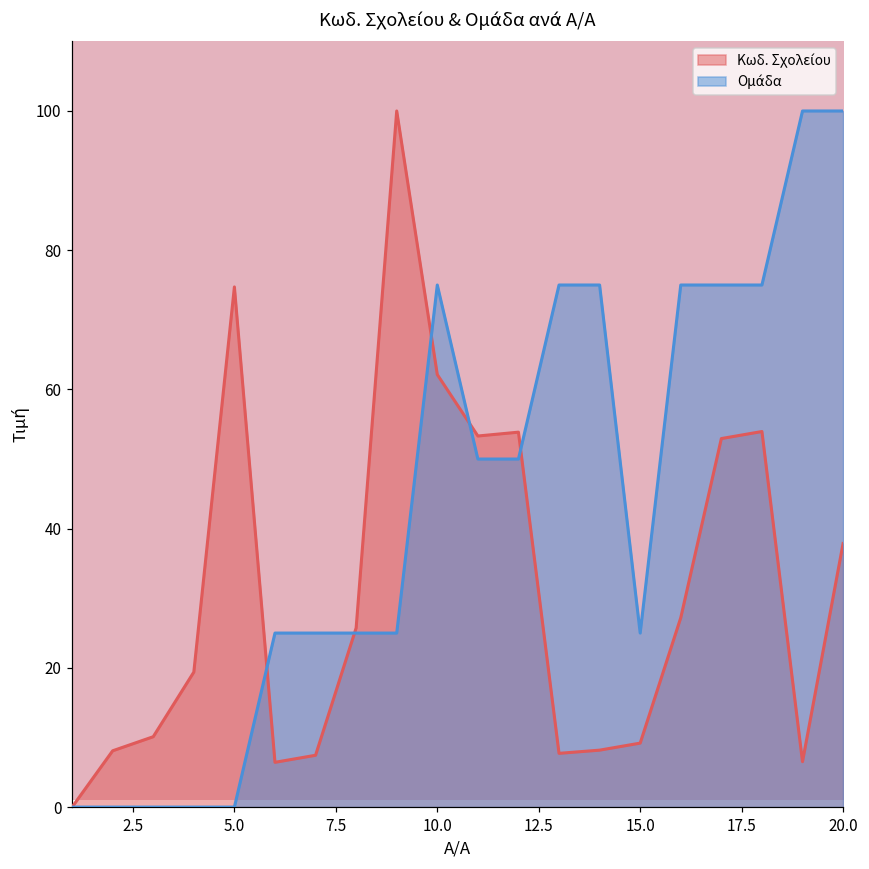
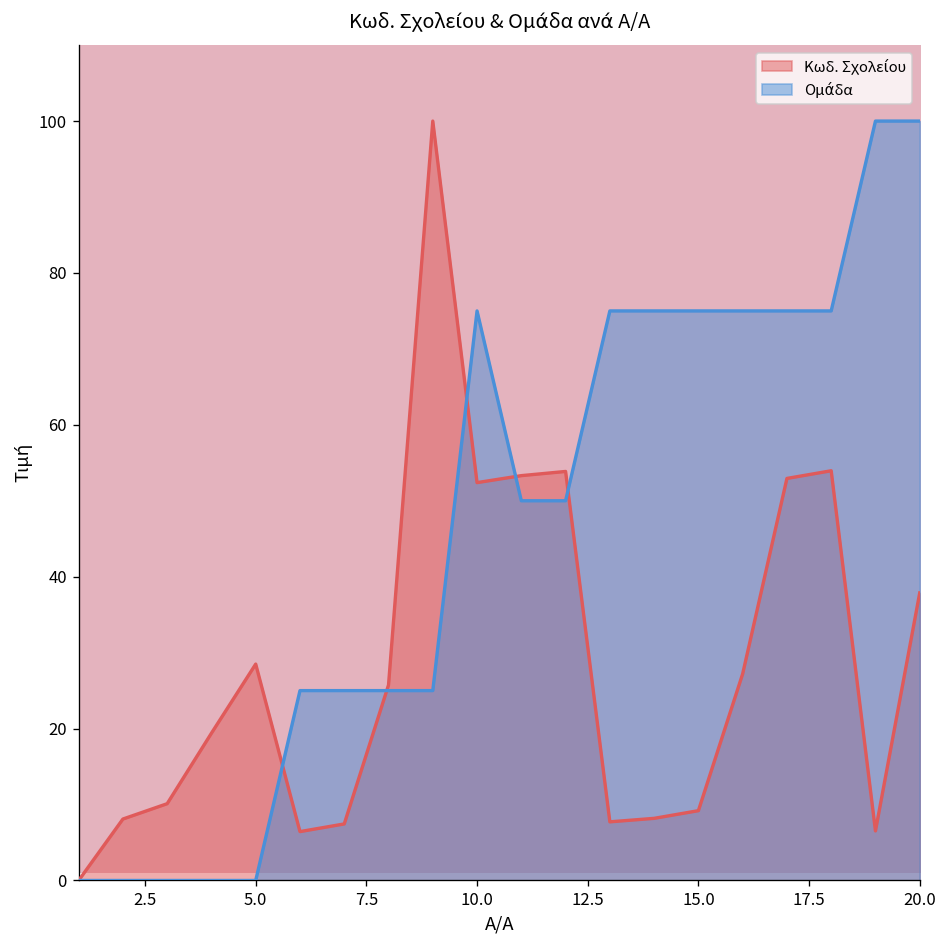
Κωδ. Σχολείου, 5.0: 75 -> 28
Κωδ. Σχολείου, 10.0: 62 -> 52
Ομάδα, 15.0: 25 -> 75
